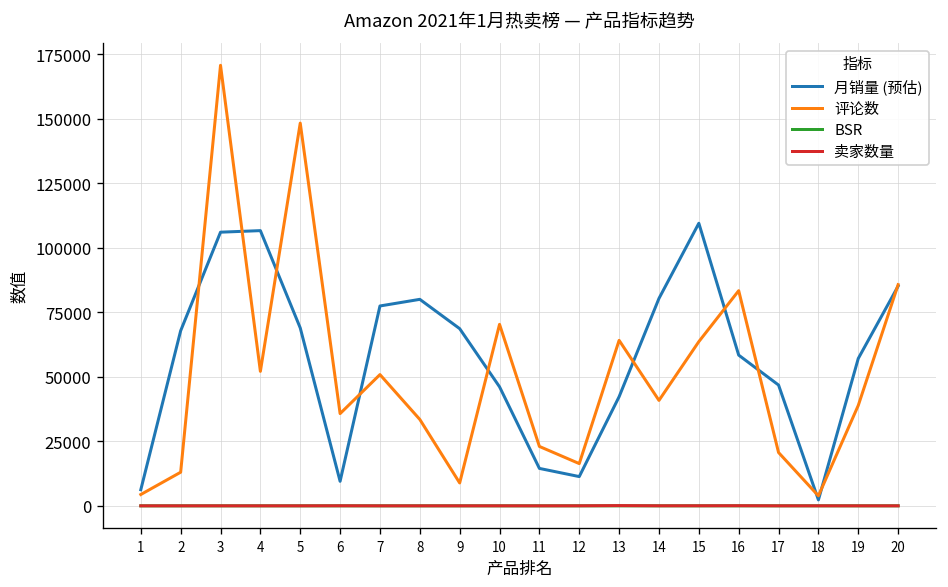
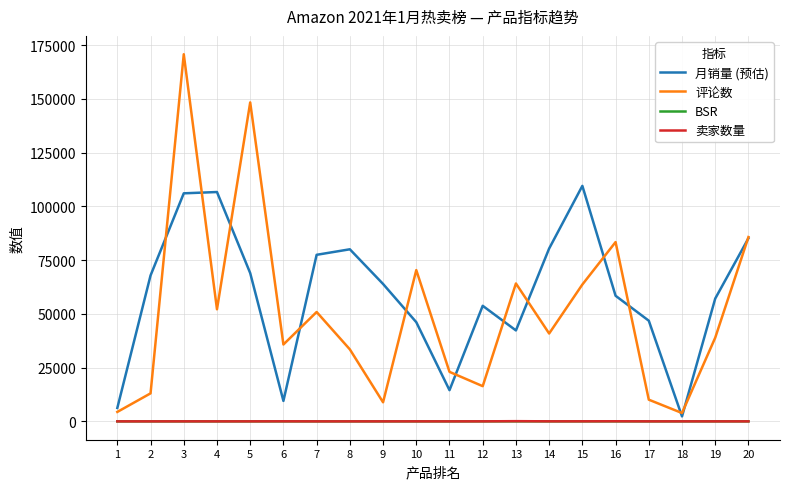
月销量 (预估), 9: 69000 -> 64000
月销量 (预估), 12: 11000 -> 54000
评论数, 17: 21000 -> 10000
